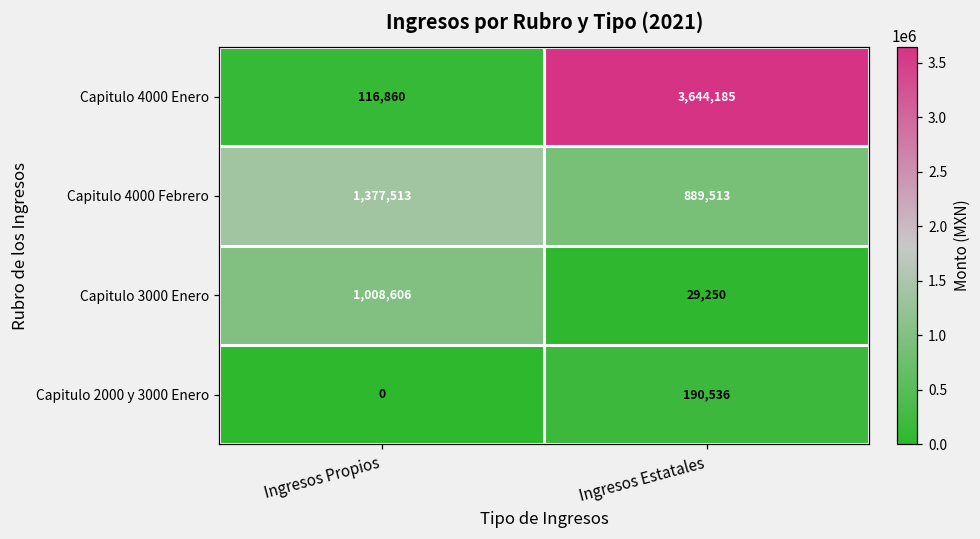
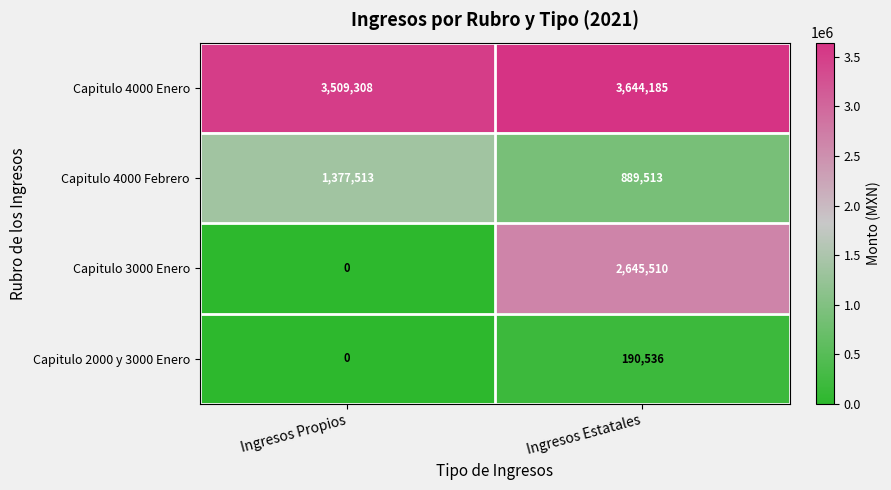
Capitulo 4000 Enero, Ingresos Propios: 116,860 -> 3,509,308
Capitulo 3000 Enero, Ingresos Propios: 1,008,606 -> 0
Capitulo 3000 Enero, Ingresos Estatales: 29,250 -> 2,645,510
